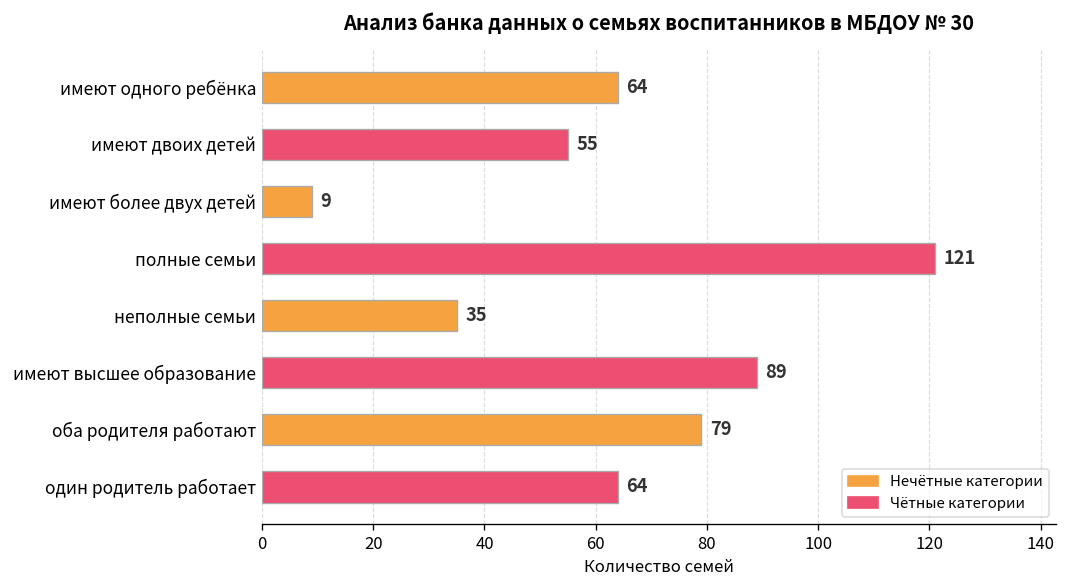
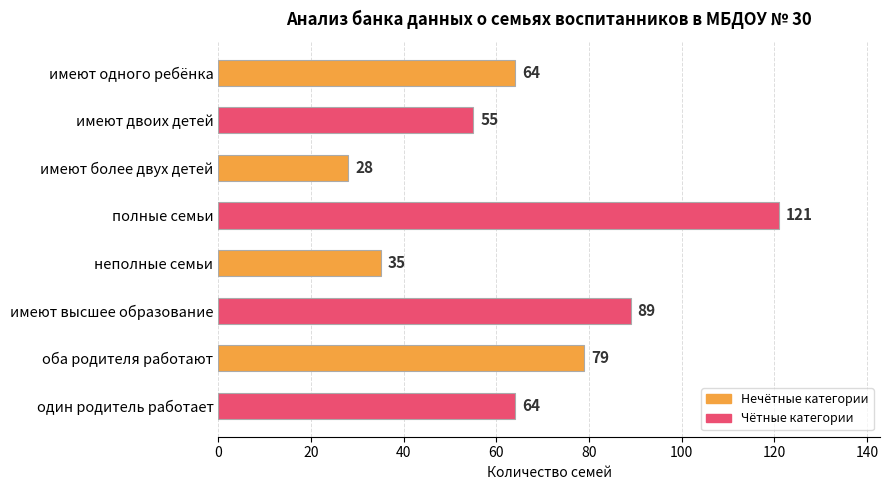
имеют более двух детей: 9 -> 28
